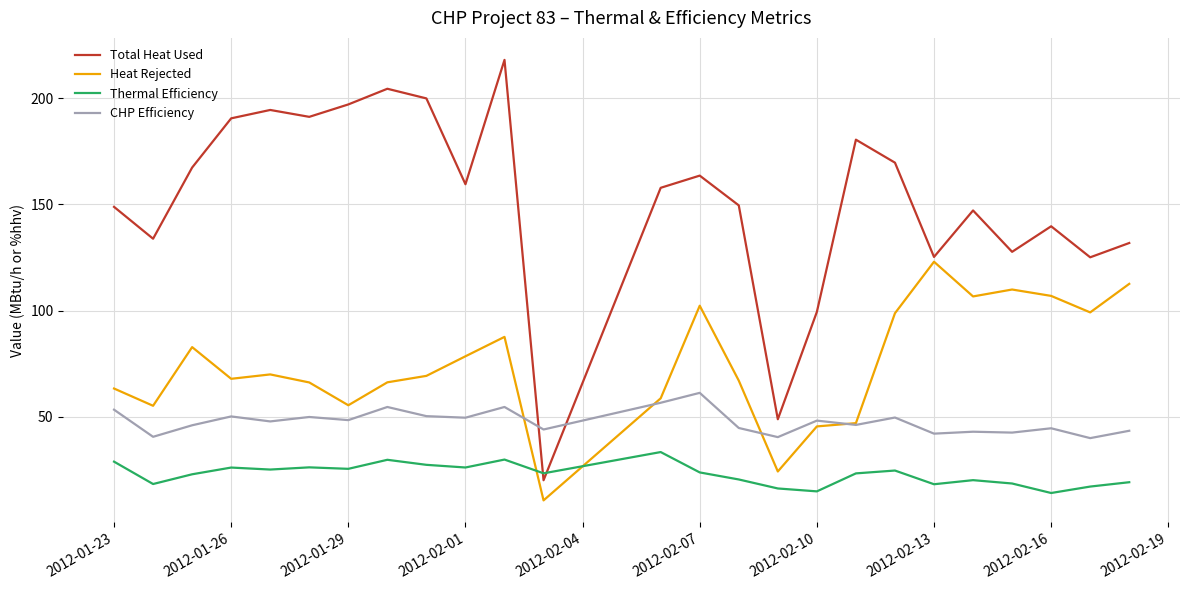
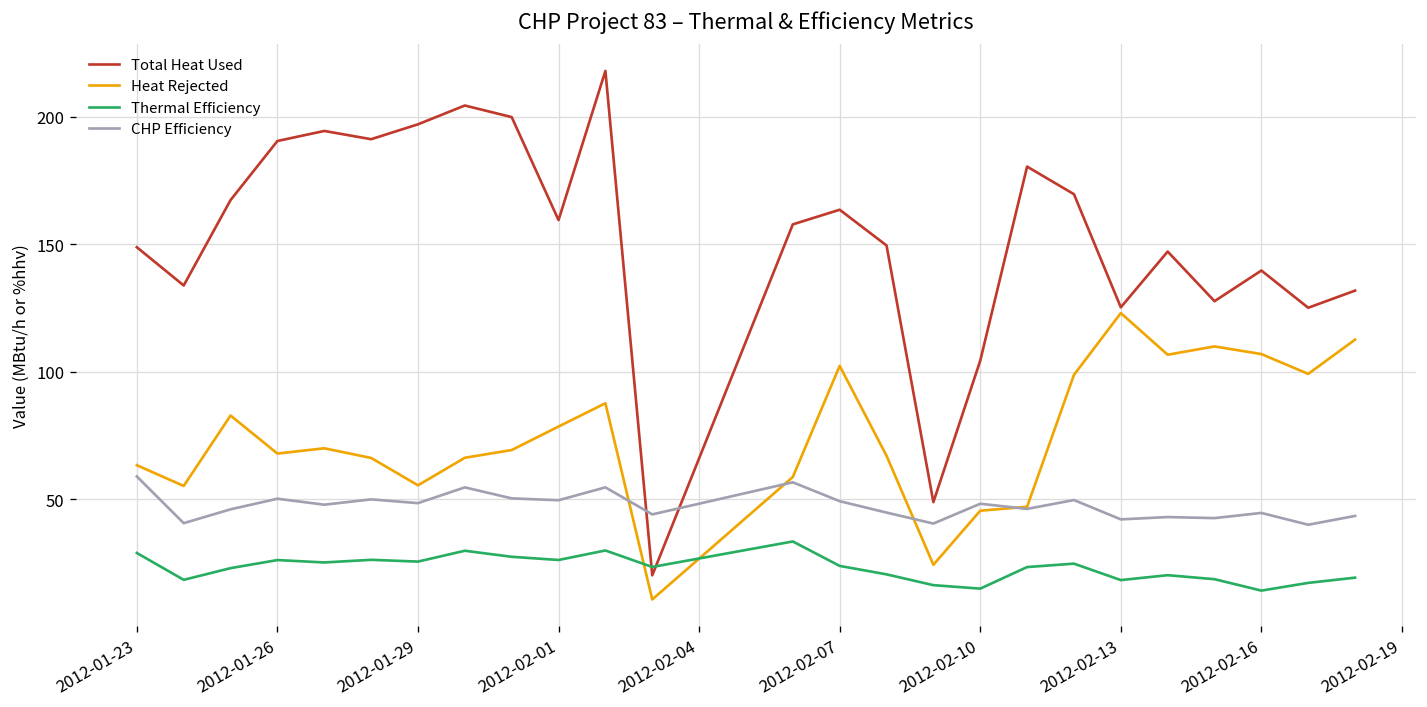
CHP Efficiency, 2012-01-23: 53 -> 59
CHP Efficiency, 2012-02-07: 61 -> 49
Total Heat Used, 2012-02-10: 99 -> 104
